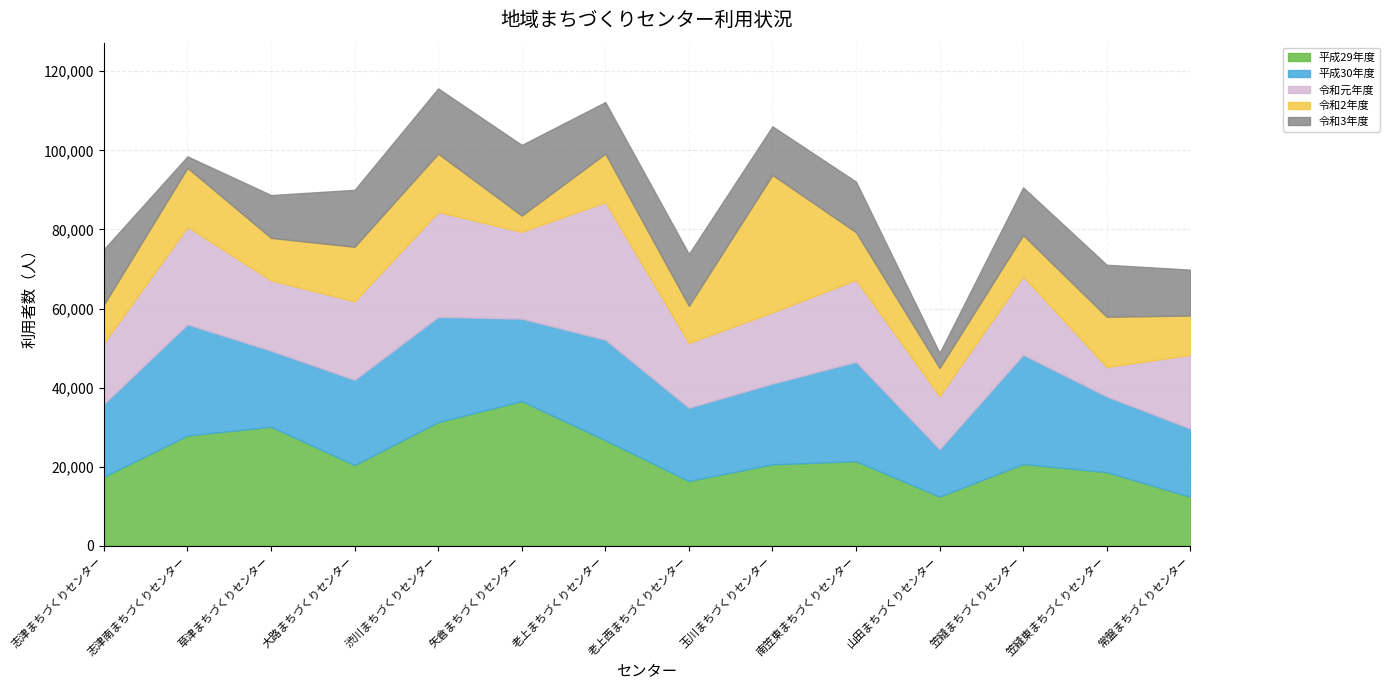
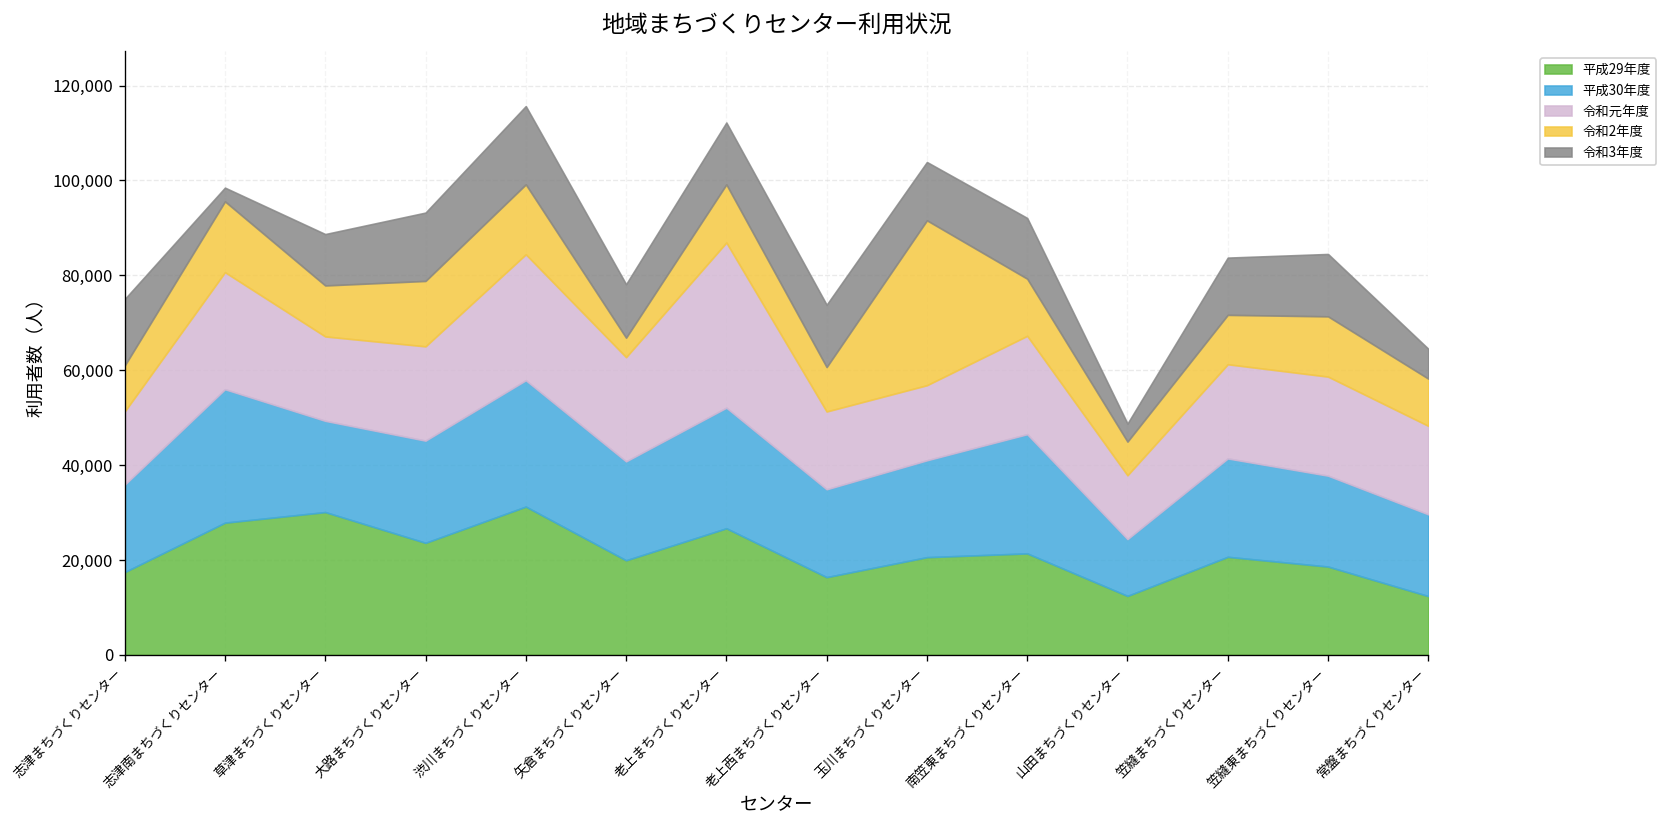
平成29年度, 大路まちづくりセンター: 20,000 -> 24,000
平成29年度, 矢倉まちづくりセンター: 37,000 -> 20,000
令和3年度, 矢倉まちづくりセンター: 18,000 -> 11,000
令和元年度, 玉川まちづくりセンター: 18,000 -> 16,000
平成30年度, 笠縫まちづくりセンター: 28,000 -> 21,000
令和元年度, 笠縫東まちづくりセンター: 7,000 -> 21,000
令和3年度, 常盤まちづくりセンター: 12,000 -> 6,000
